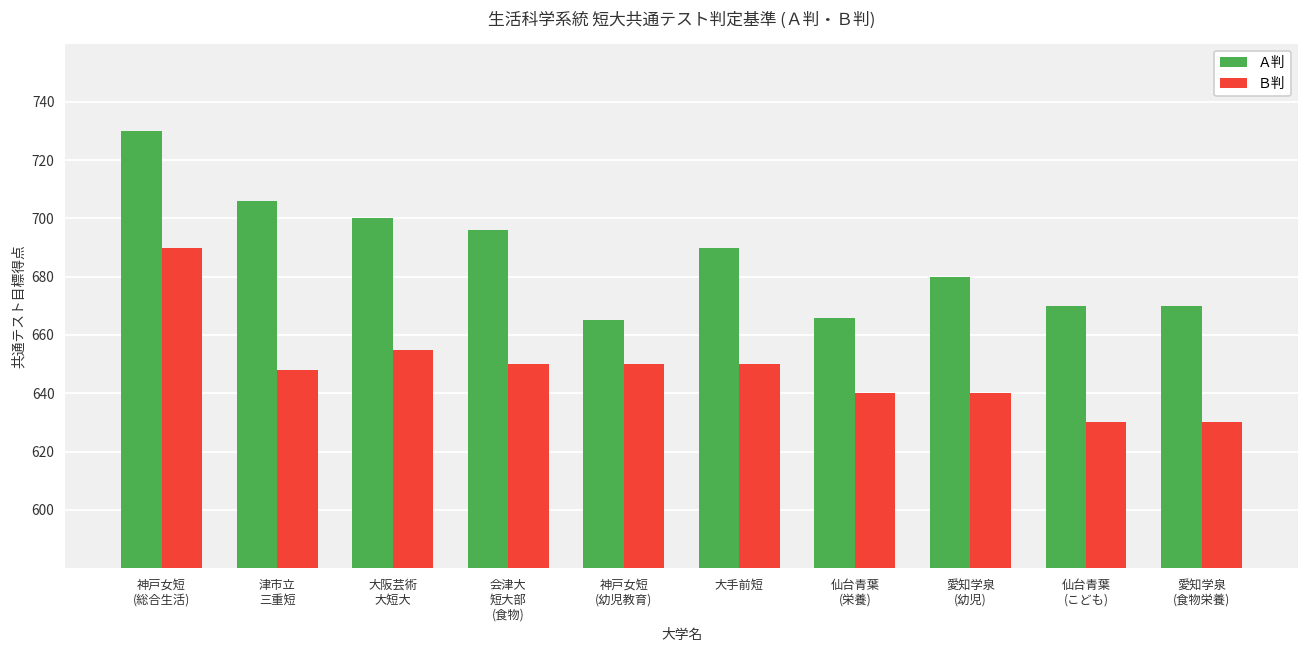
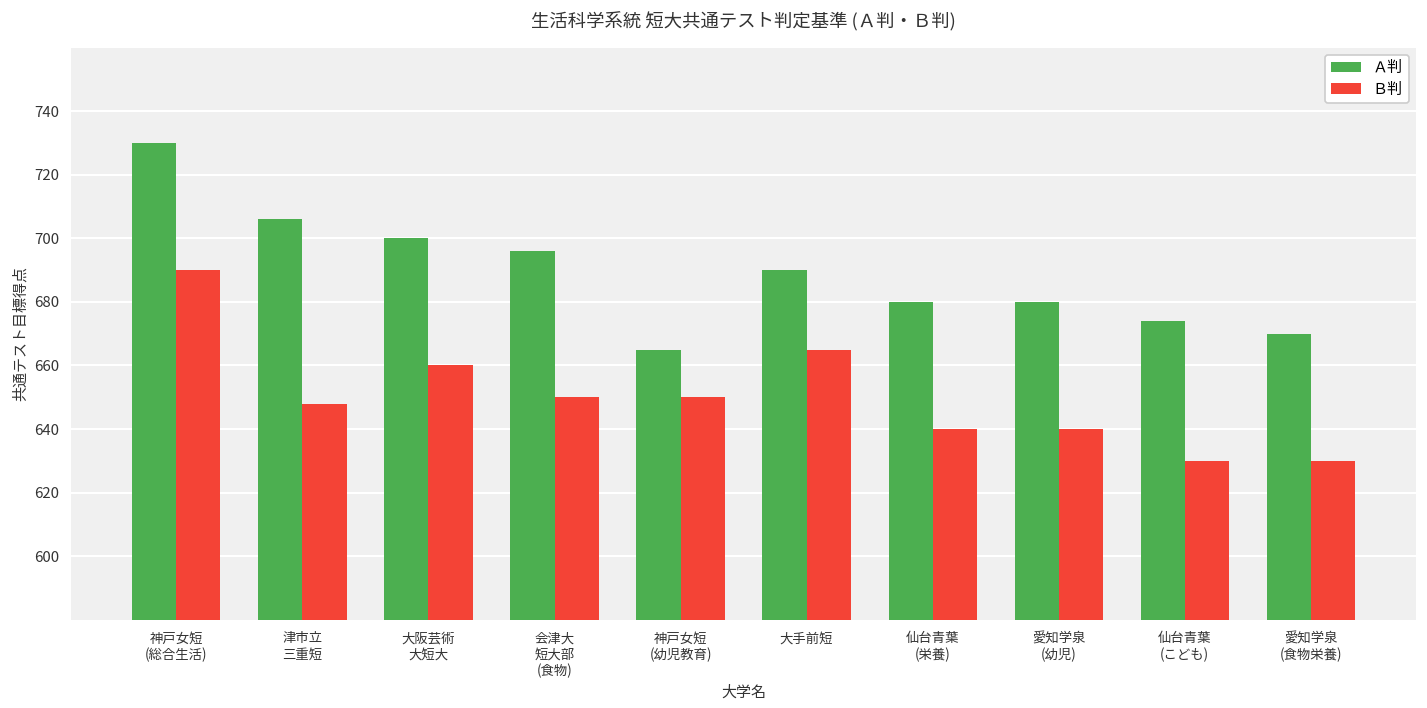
Ｂ判, 大阪芸術 大短大: 655 -> 660
Ｂ判, 大手前短: 650 -> 665
Ａ判, 仙台青葉 (栄養): 666 -> 680
Ａ判, 仙台青葉 (こども): 670 -> 674
